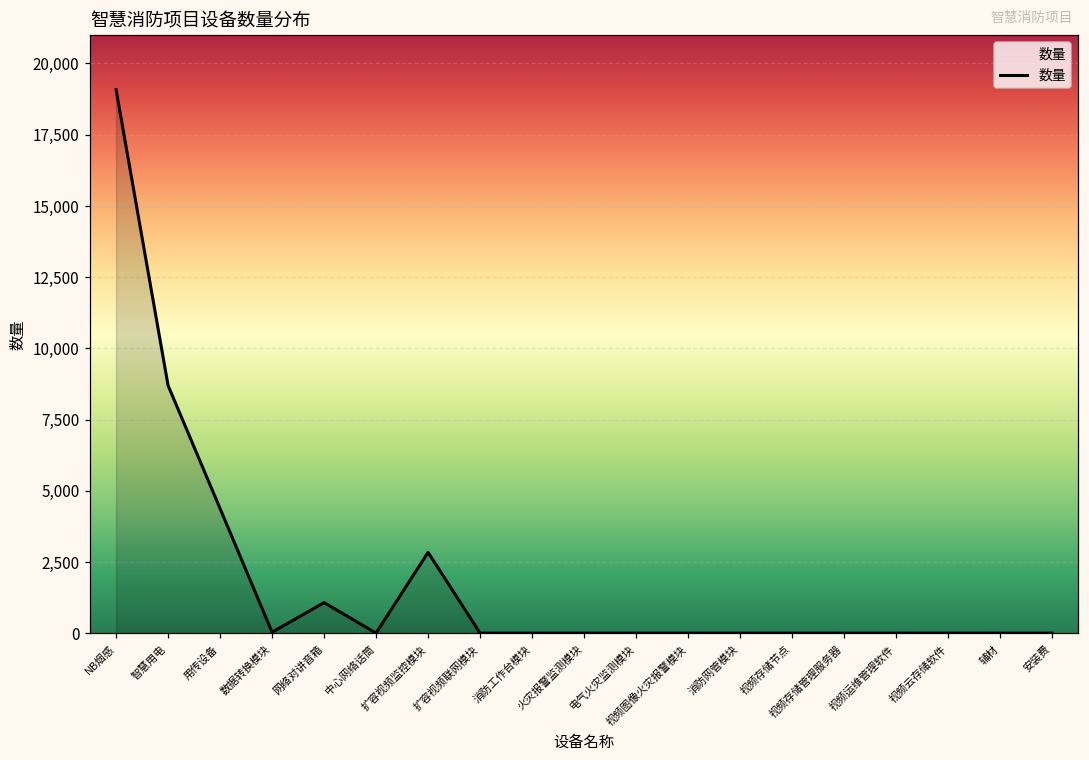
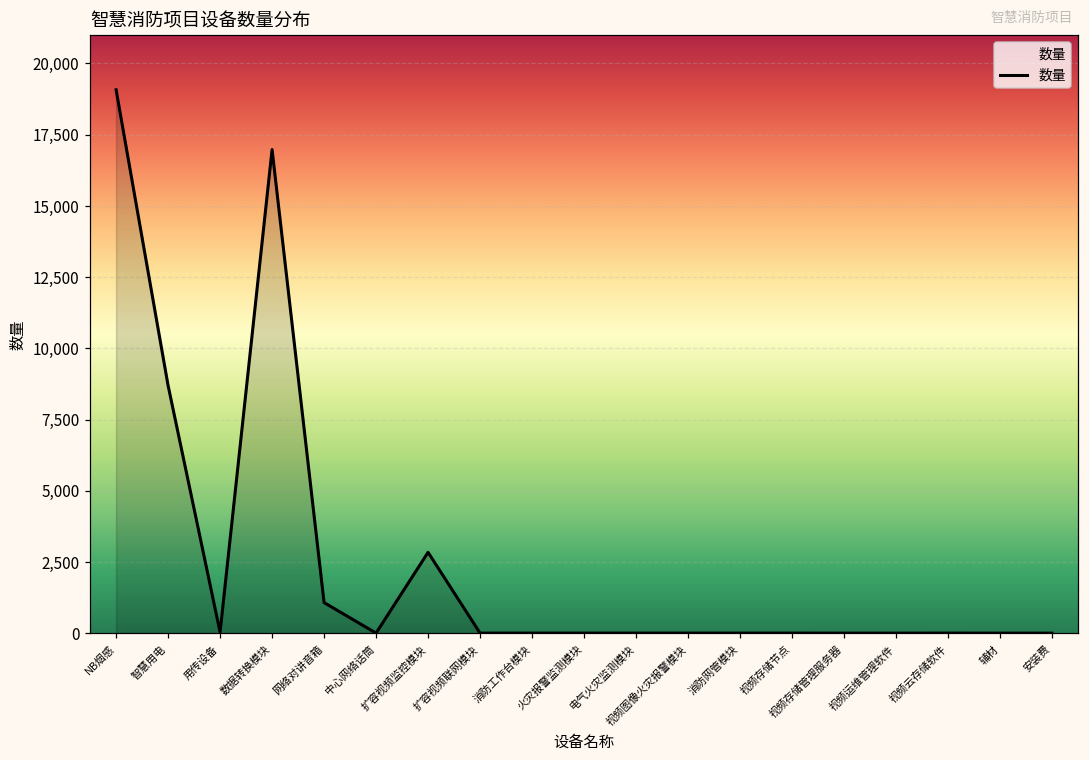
用传设备: 4,400 -> 0
数据转换模块: 0 -> 17,000
